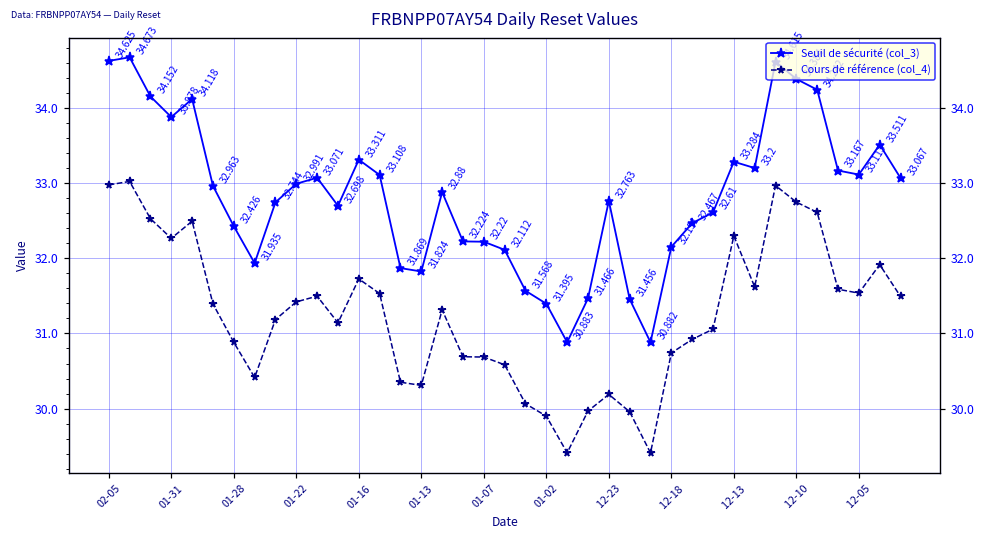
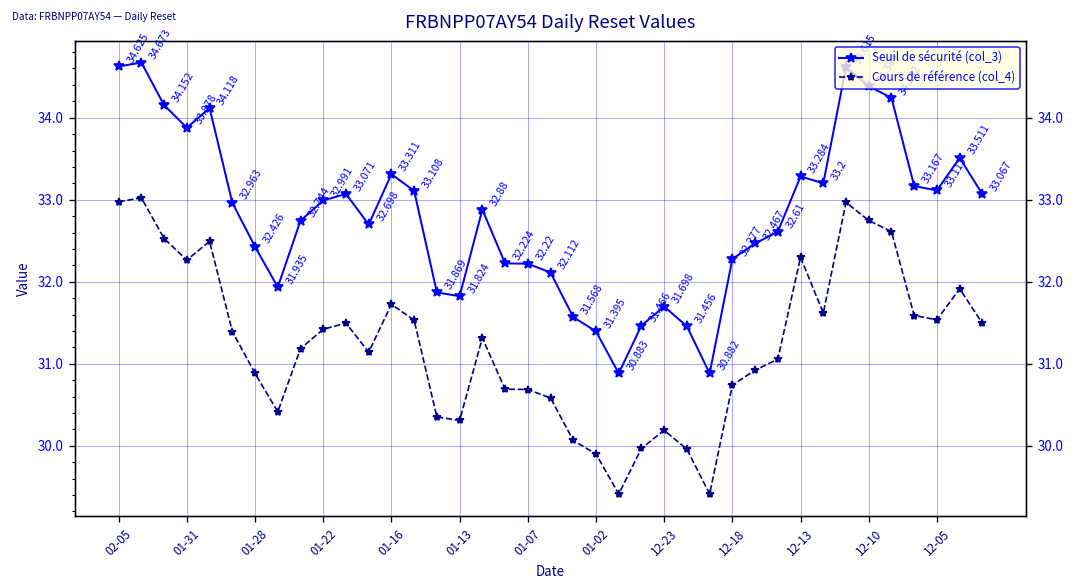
Seuil de sécurité (col_3), 12-23: 32.763 -> 31.698
Seuil de sécurité (col_3), 12-18: 32.151 -> 32.277
